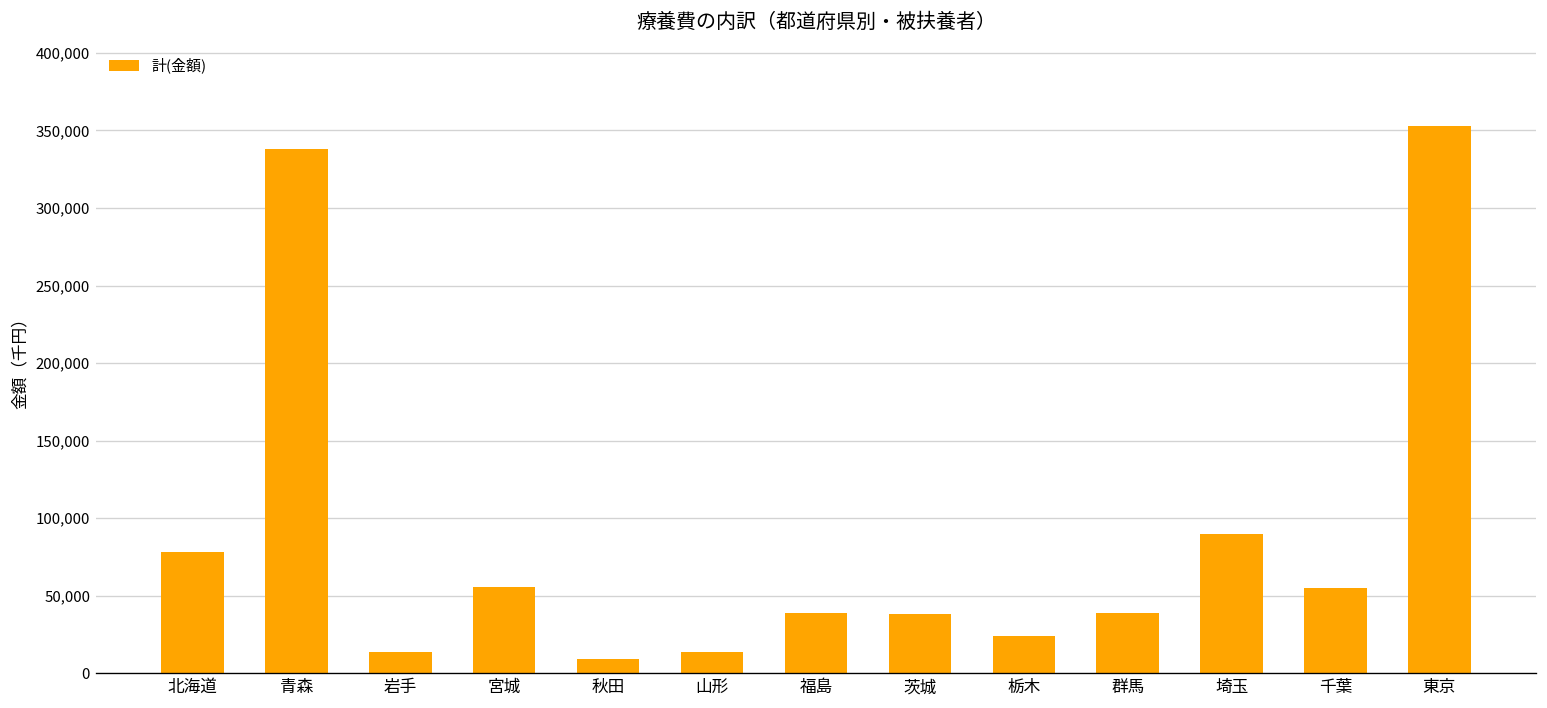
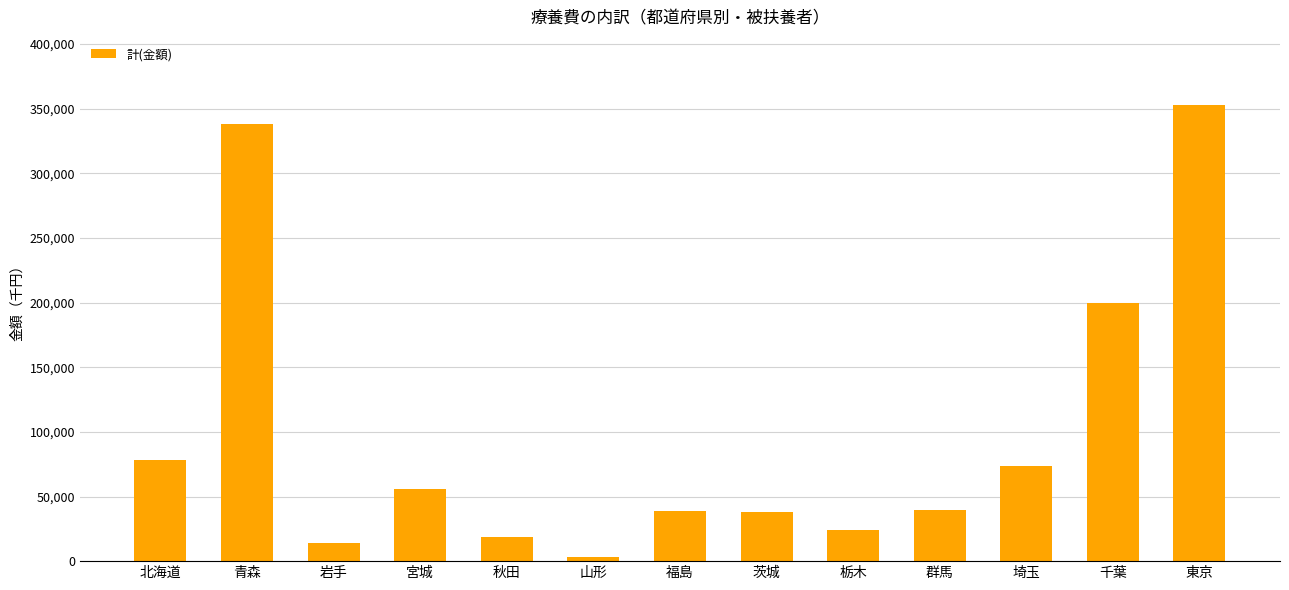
秋田: 10,000 -> 19,000
山形: 13,000 -> 3,000
埼玉: 90,000 -> 74,000
千葉: 55,000 -> 200,000
